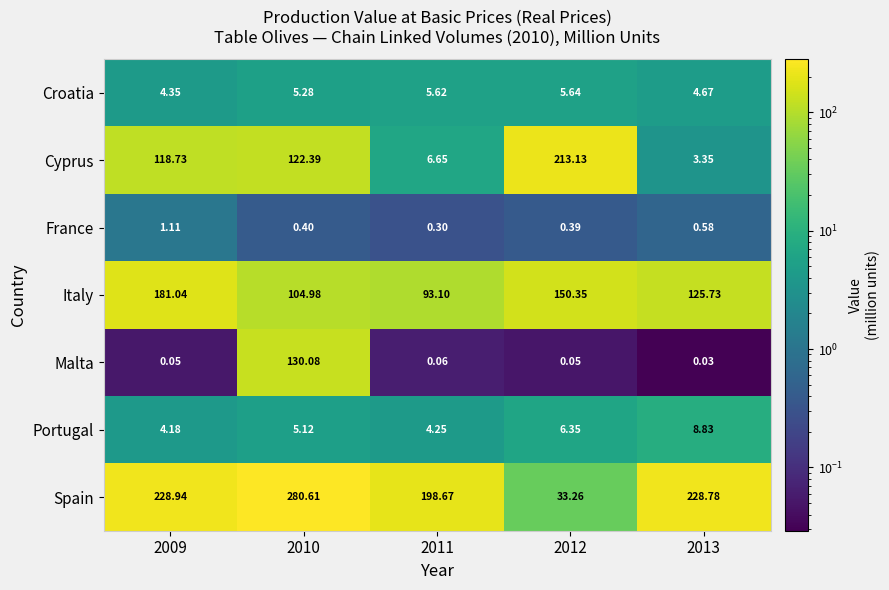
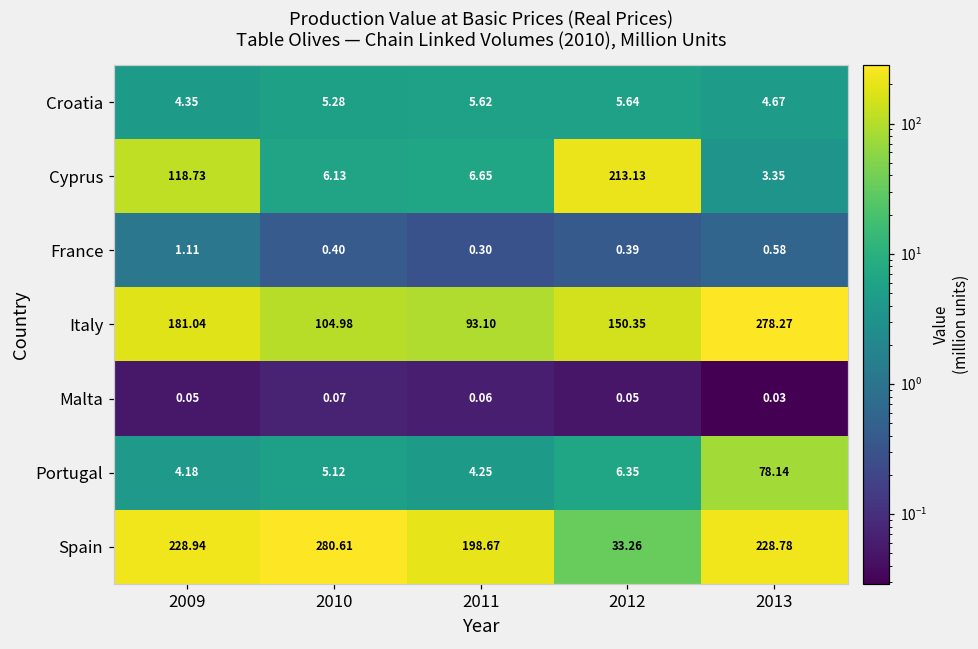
Cyprus, 2010: 122.39 -> 6.13
Italy, 2013: 125.73 -> 278.27
Malta, 2010: 130.08 -> 0.07
Portugal, 2013: 8.83 -> 78.14
